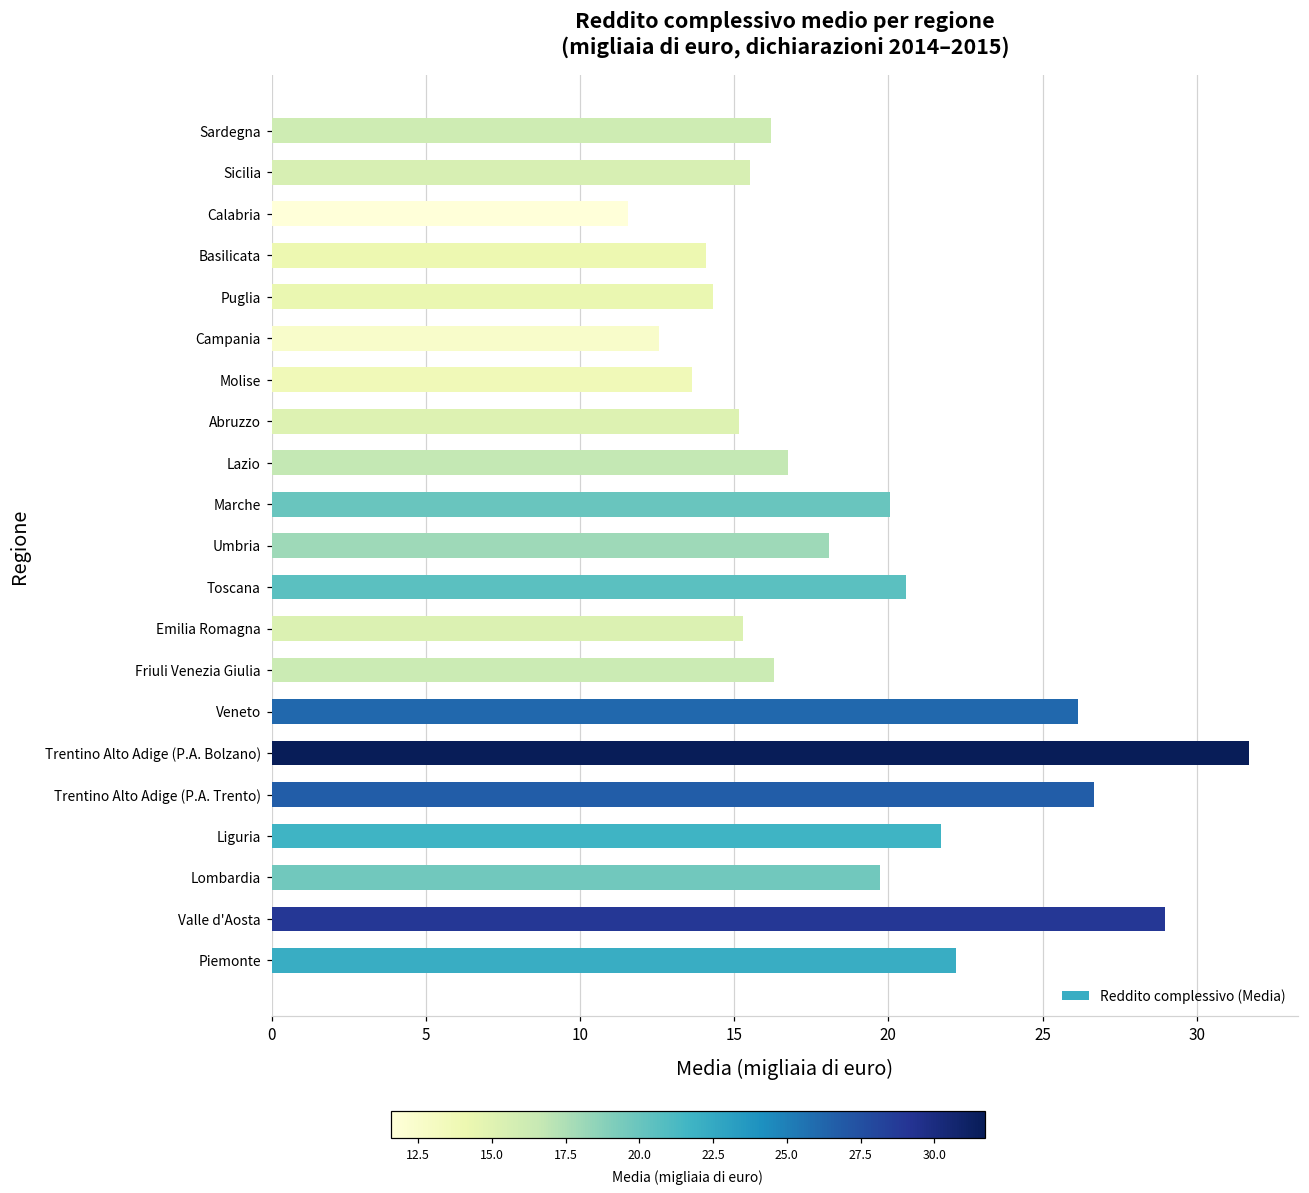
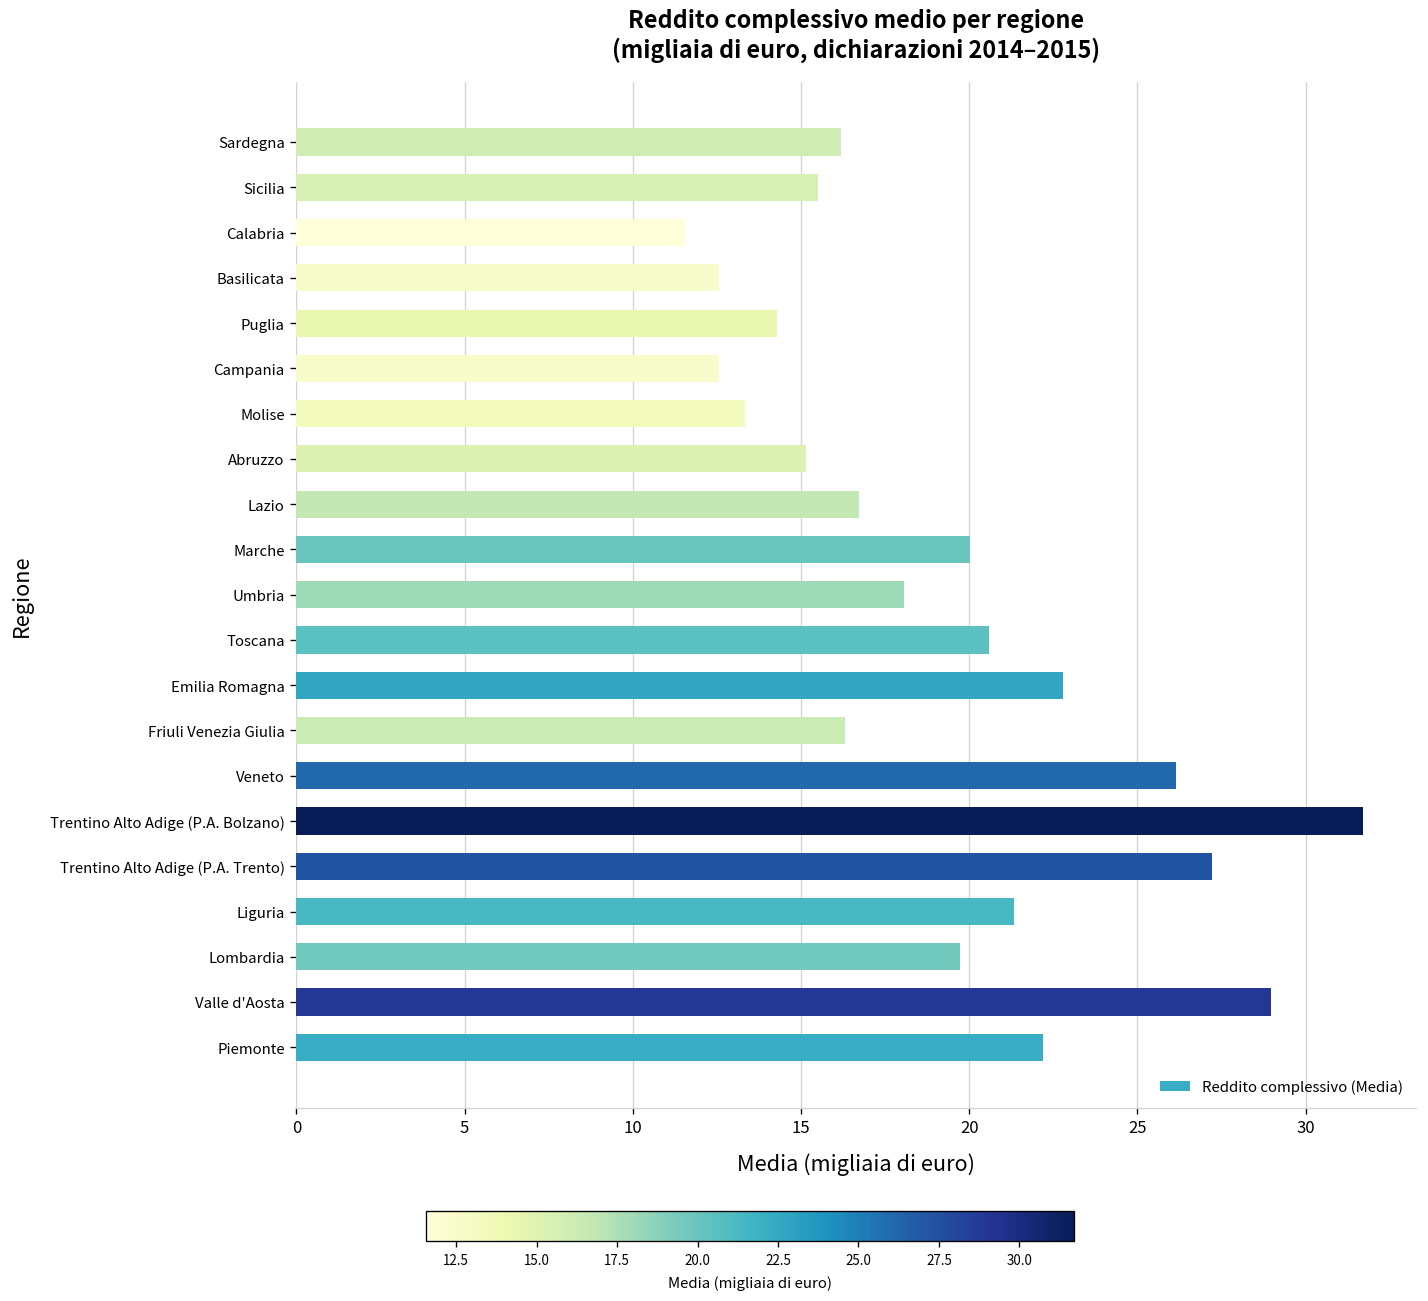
Basilicata: 14.1 -> 12.6
Molise: 13.6 -> 13.4
Emilia Romagna: 15.3 -> 22.8
Trentino Alto Adige (P.A. Trento): 26.7 -> 27.2
Liguria: 21.7 -> 21.3
